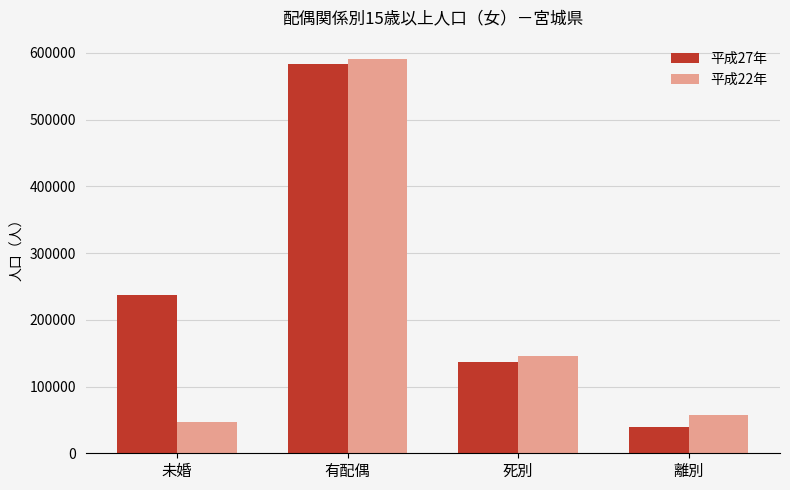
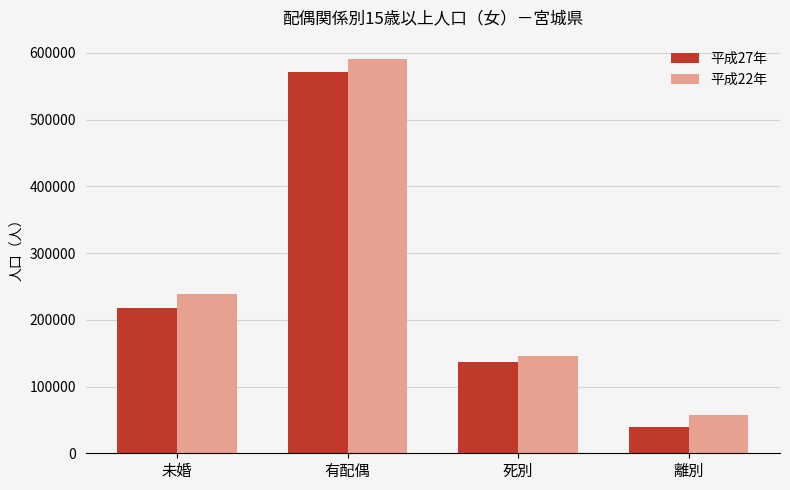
平成27年, 未婚: 240000 -> 220000
平成22年, 未婚: 50000 -> 240000
平成27年, 有配偶: 580000 -> 570000
